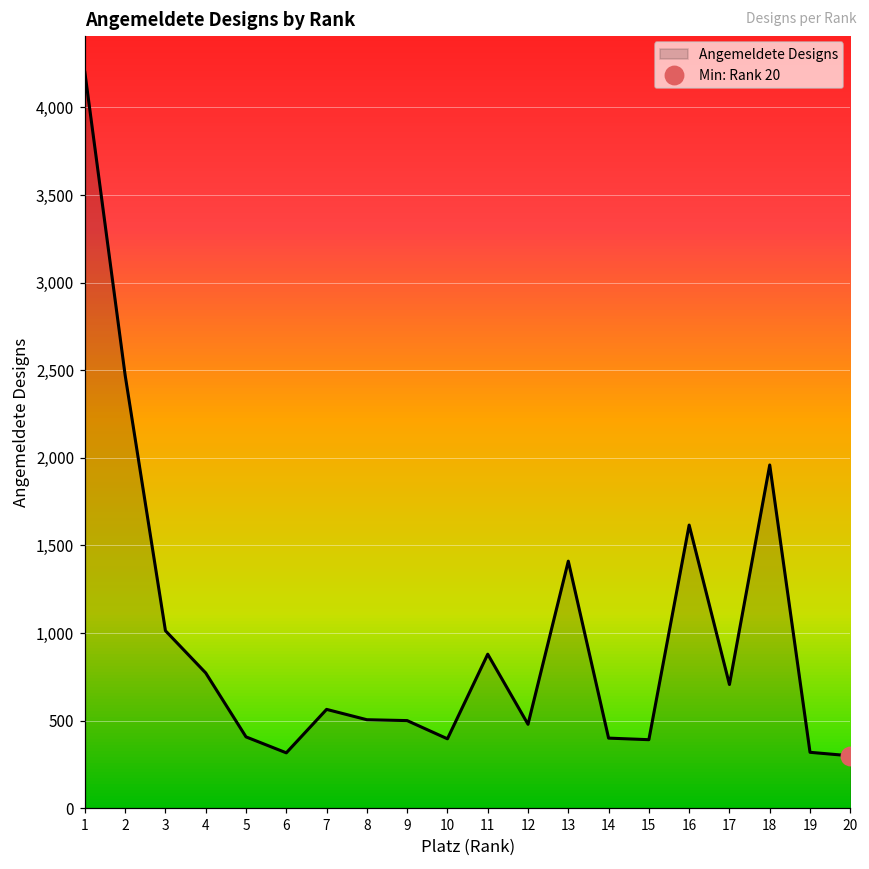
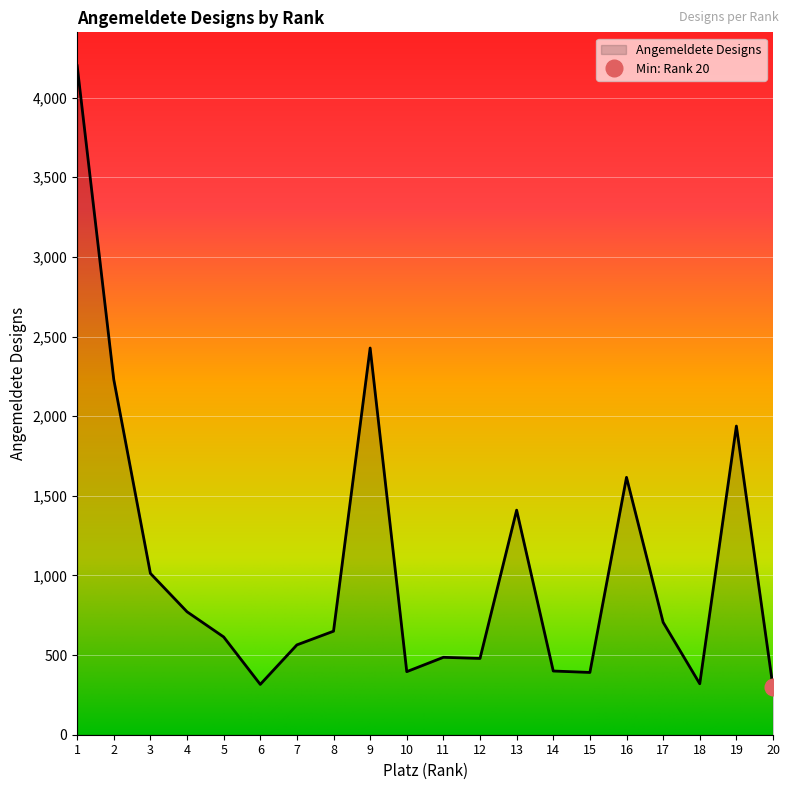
Angemeldete Designs, 2: 2,470 -> 2,230
Angemeldete Designs, 5: 410 -> 610
Angemeldete Designs, 8: 510 -> 650
Angemeldete Designs, 9: 500 -> 2,430
Angemeldete Designs, 11: 880 -> 490
Angemeldete Designs, 18: 1,960 -> 320
Angemeldete Designs, 19: 320 -> 1,940
